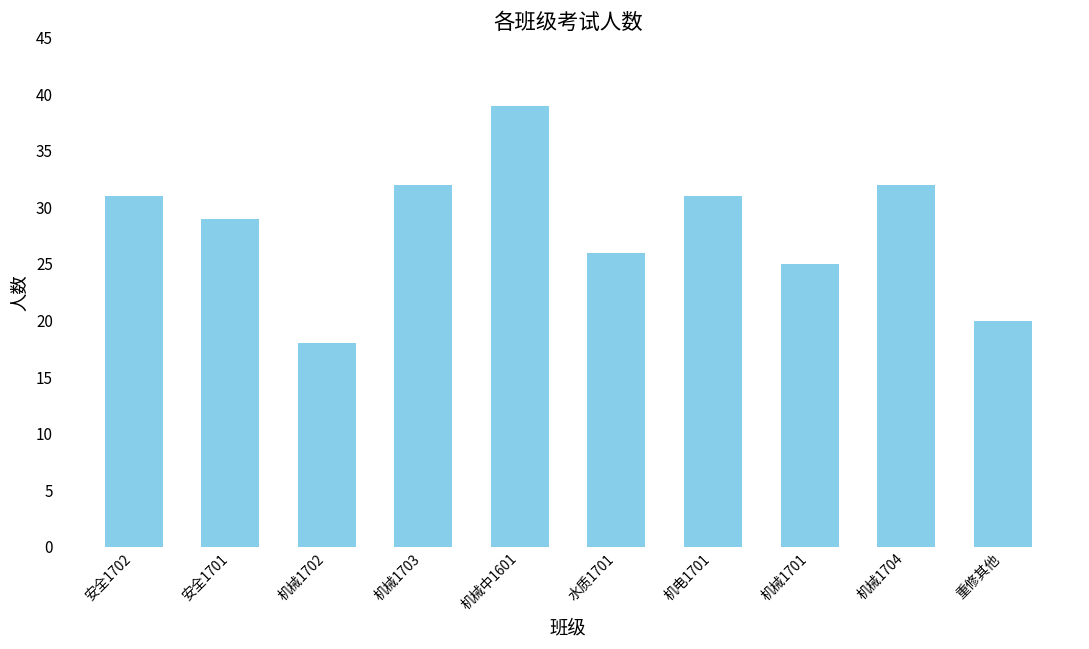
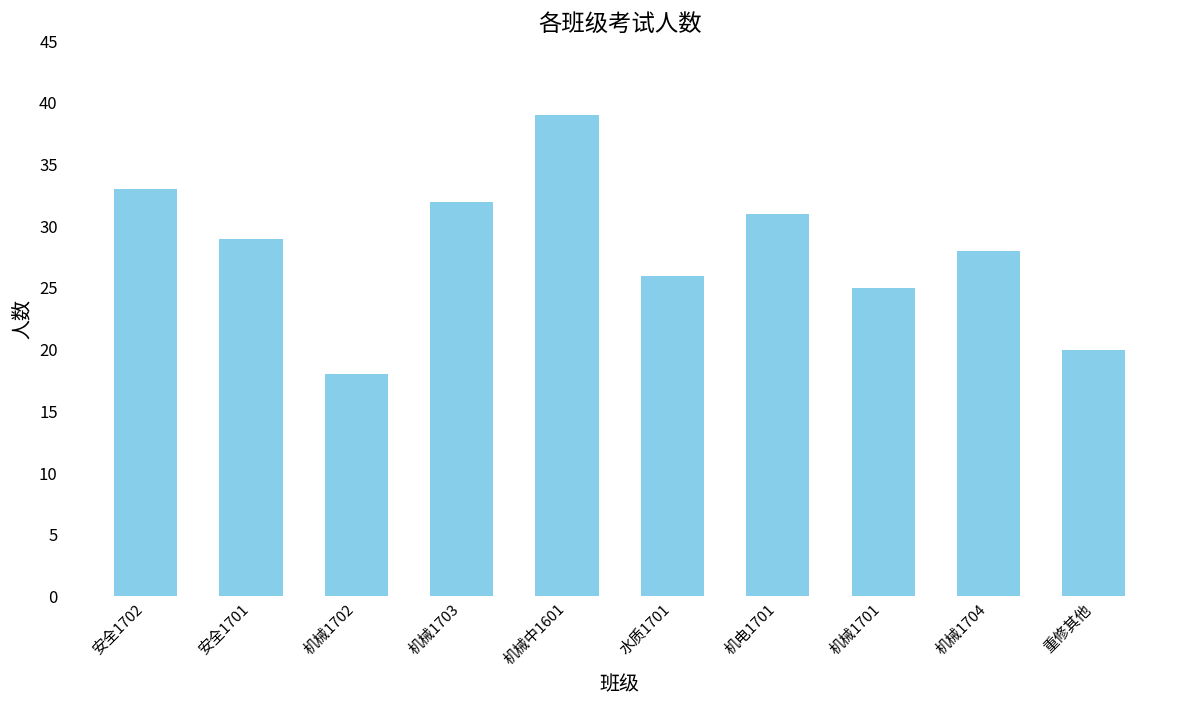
安全1702: 31 -> 33
机械1704: 32 -> 28
